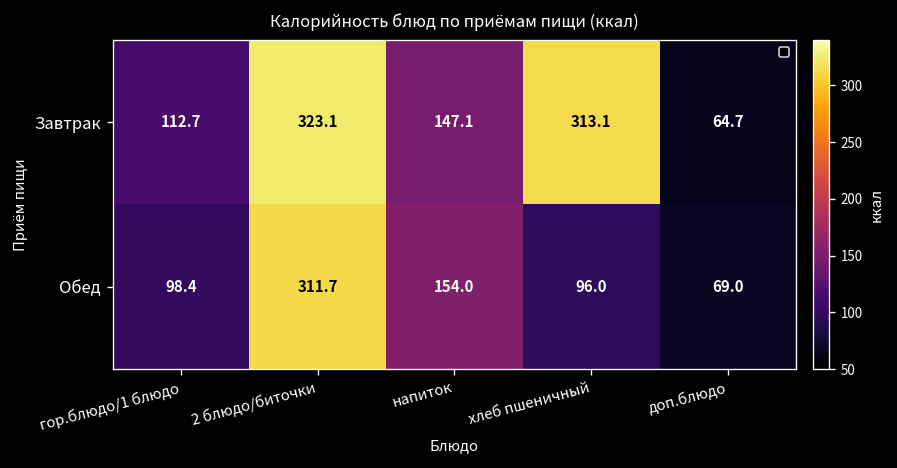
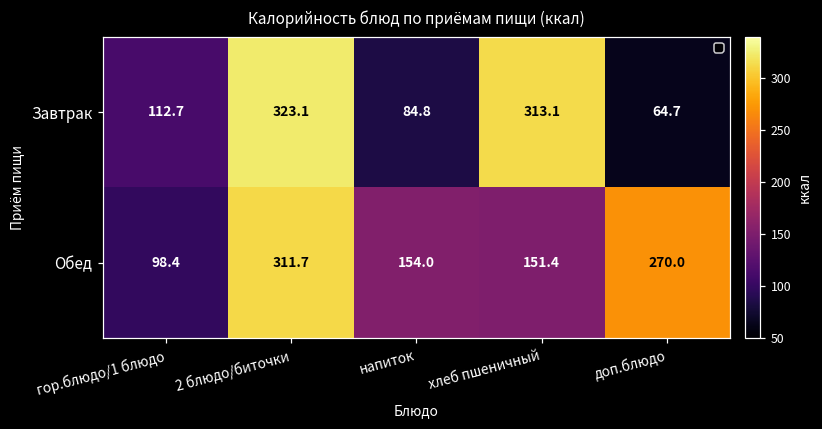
Завтрак, напиток: 147.1 -> 84.8
Обед, хлеб пшеничный: 96.0 -> 151.4
Обед, доп.блюдо: 69.0 -> 270.0
